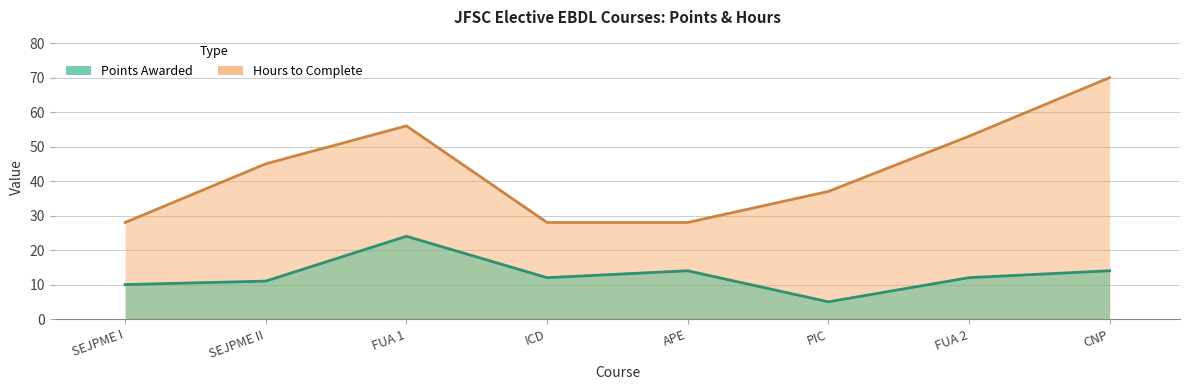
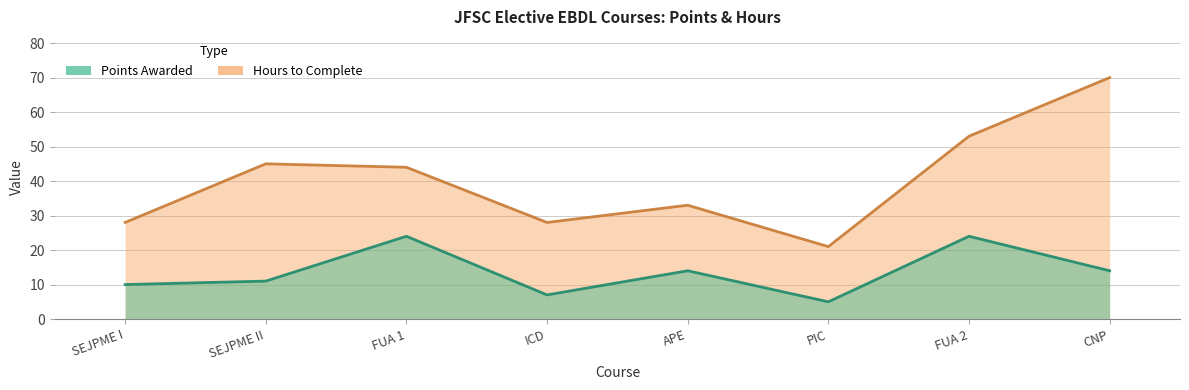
Hours to Complete, FUA 1: 56 -> 44
Points Awarded, ICD: 12 -> 7
Hours to Complete, APE: 28 -> 33
Hours to Complete, PIC: 37 -> 21
Points Awarded, FUA 2: 12 -> 24
